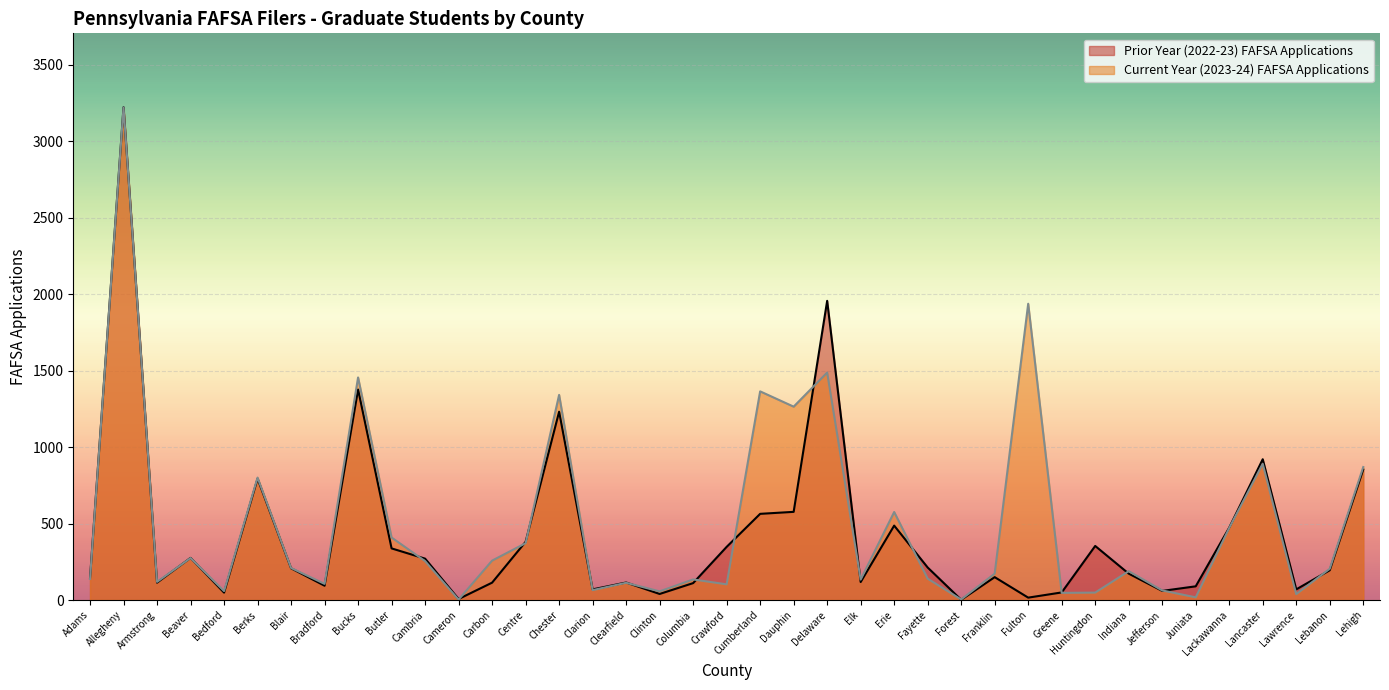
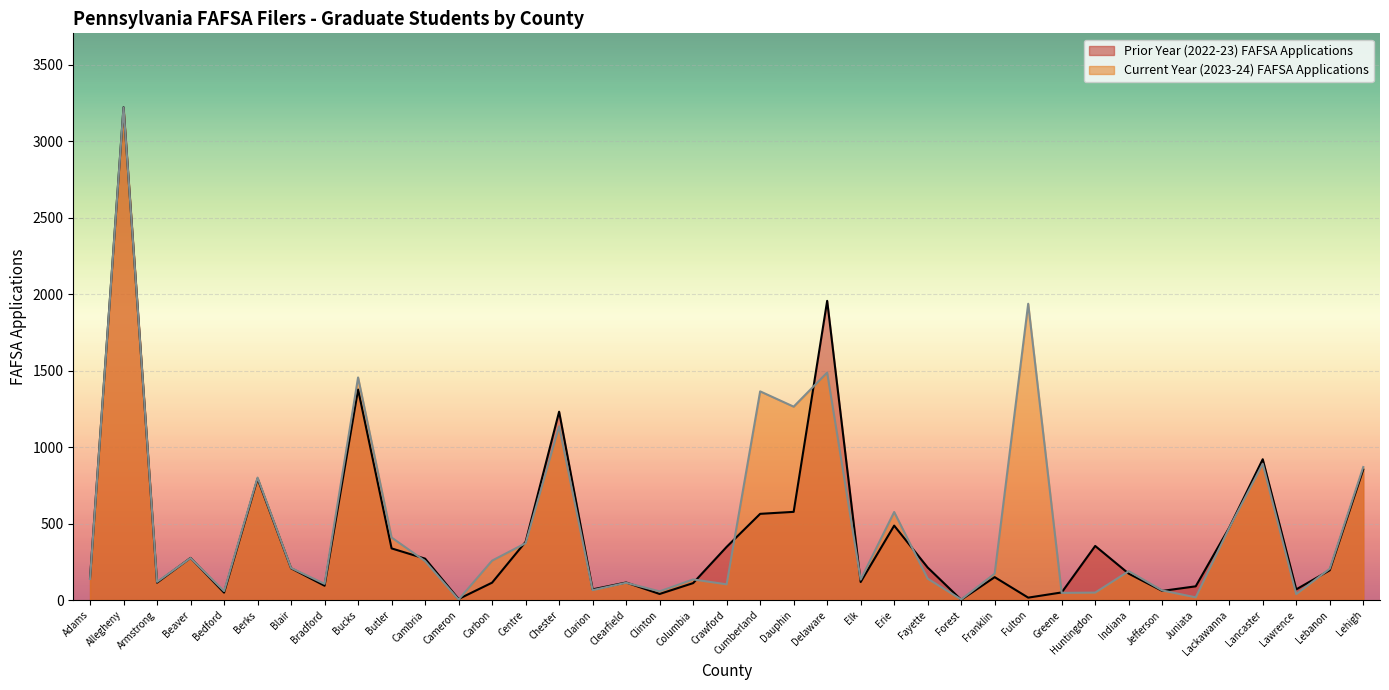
Current Year (2023-24) FAFSA Applications, Chester: 1340 -> 1140
